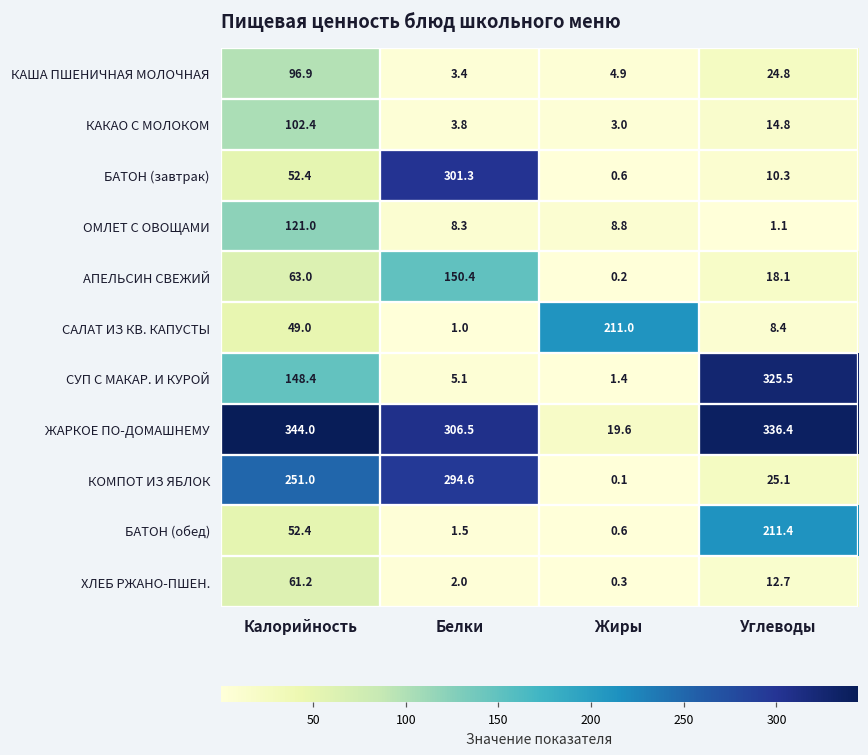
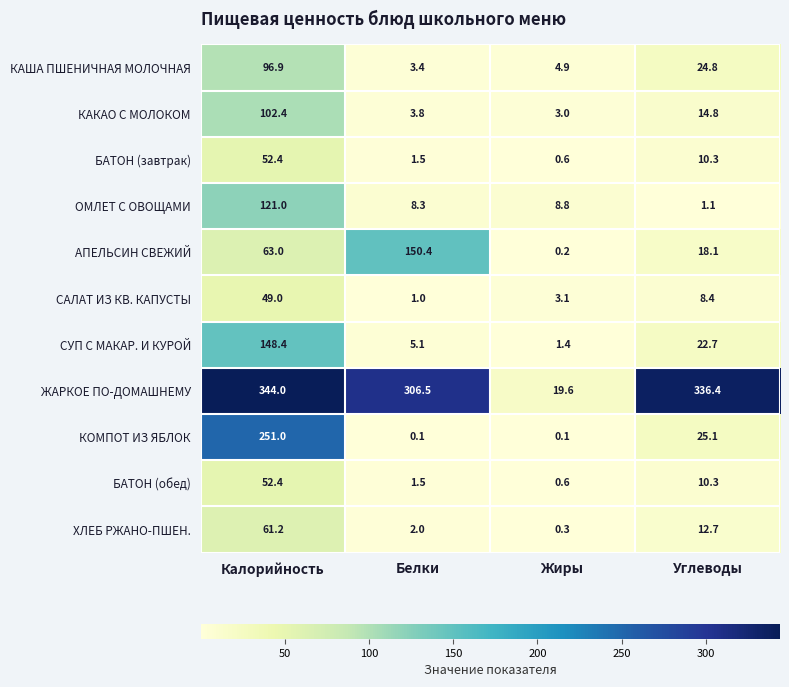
БАТОН (завтрак), Белки: 301.3 -> 1.5
САЛАТ ИЗ КВ. КАПУСТЫ, Жиры: 211.0 -> 3.1
СУП С МАКАР. И КУРОЙ, Углеводы: 325.5 -> 22.7
КОМПОТ ИЗ ЯБЛОК, Белки: 294.6 -> 0.1
БАТОН (обед), Углеводы: 211.4 -> 10.3
